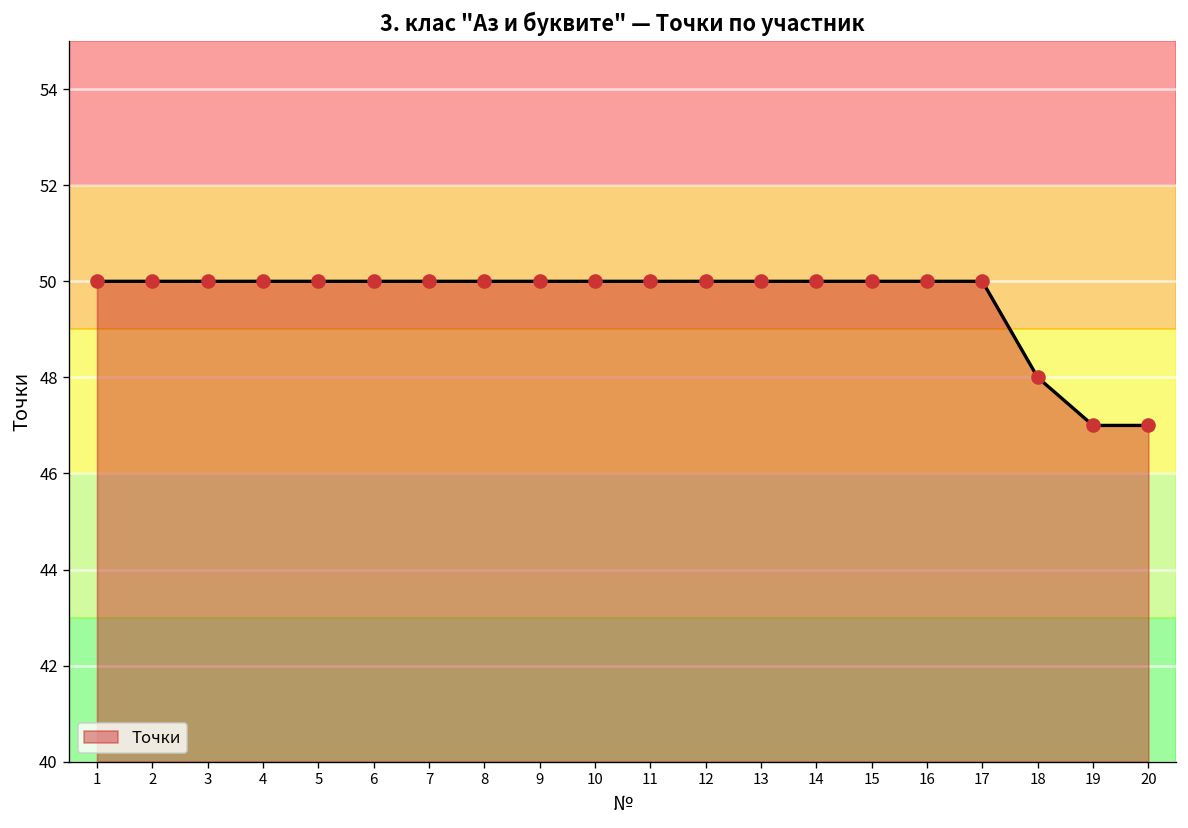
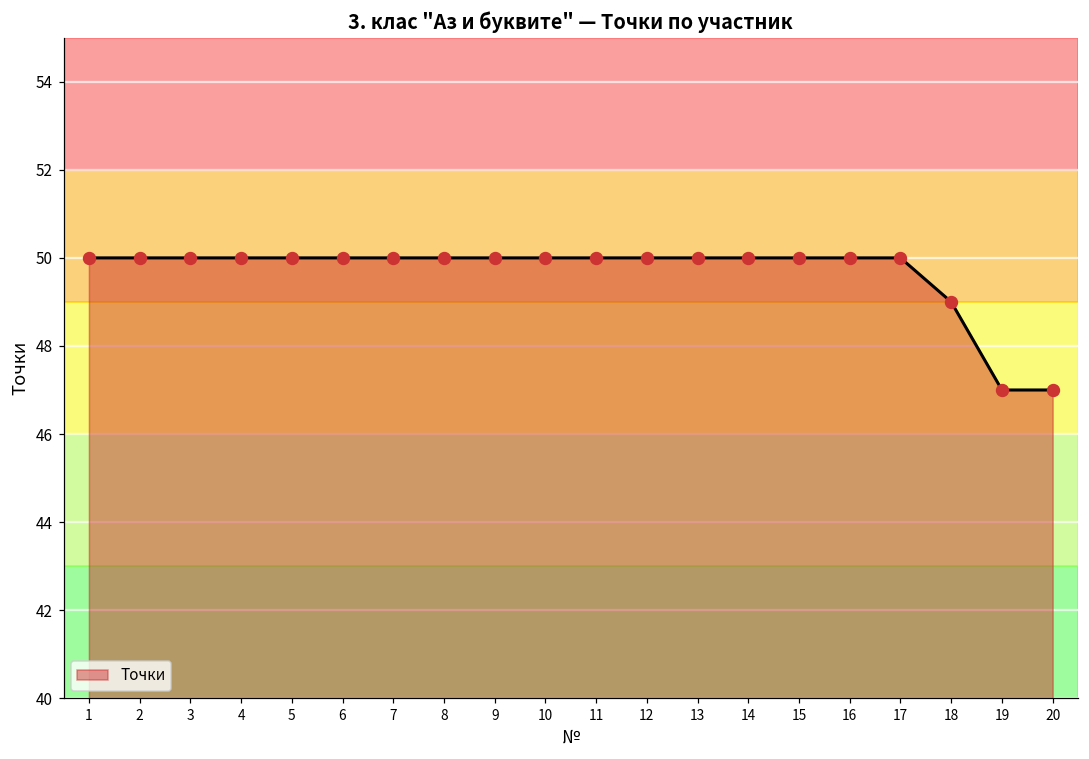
18: 48 -> 49
